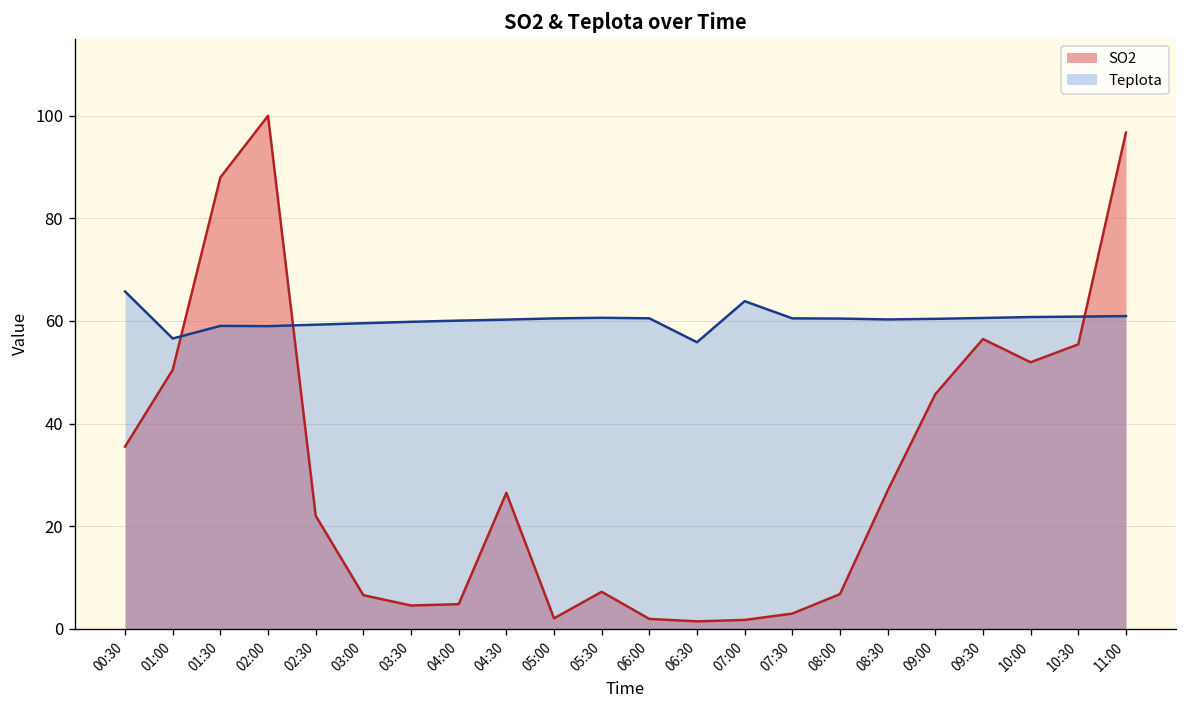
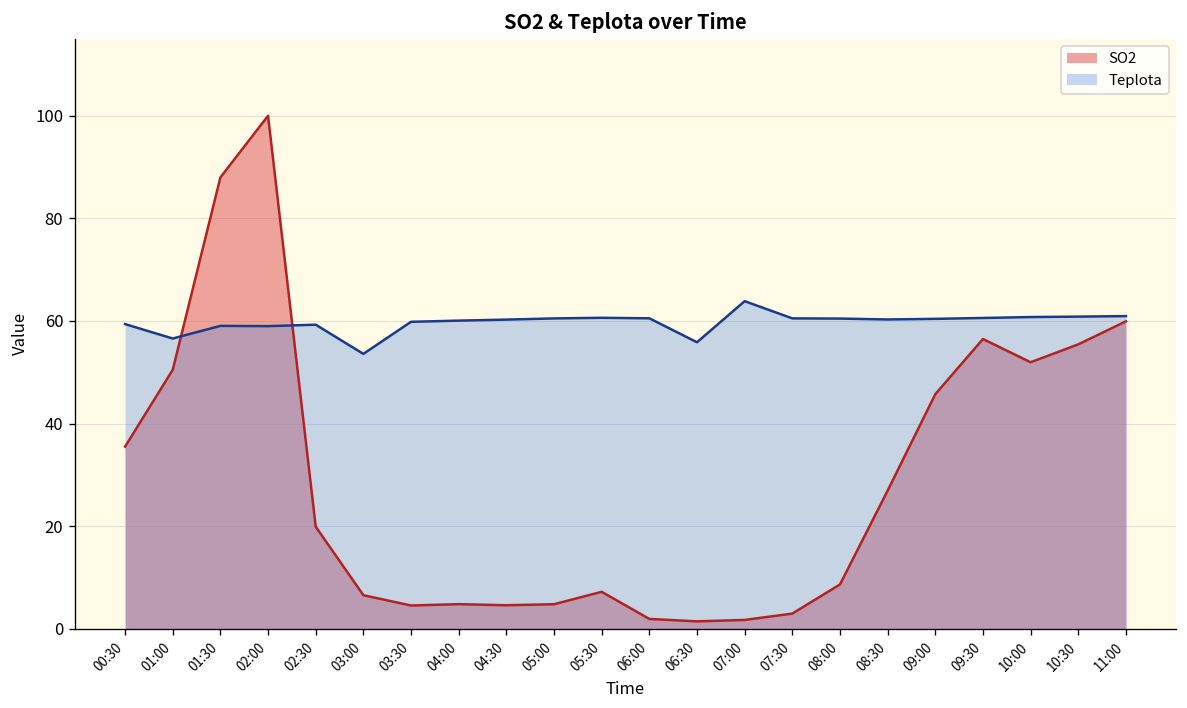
Teplota, 00:30: 66 -> 59
SO2, 02:30: 22 -> 20
Teplota, 03:00: 60 -> 54
SO2, 04:30: 27 -> 5
SO2, 05:00: 2 -> 5
SO2, 08:00: 7 -> 9
SO2, 11:00: 97 -> 60
